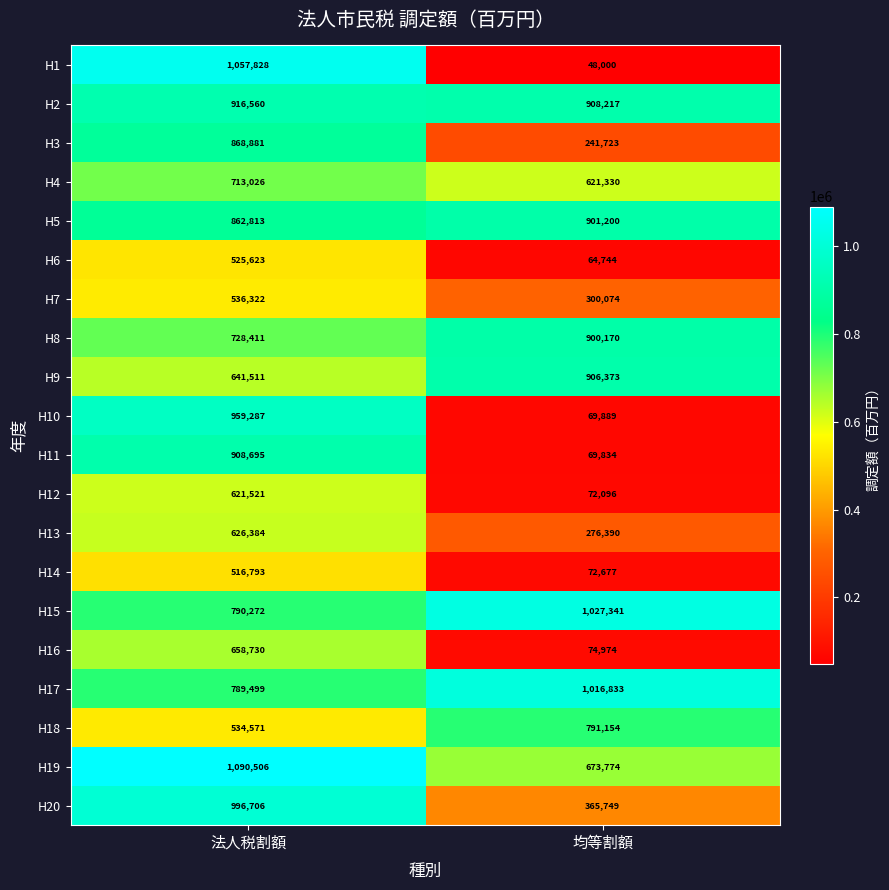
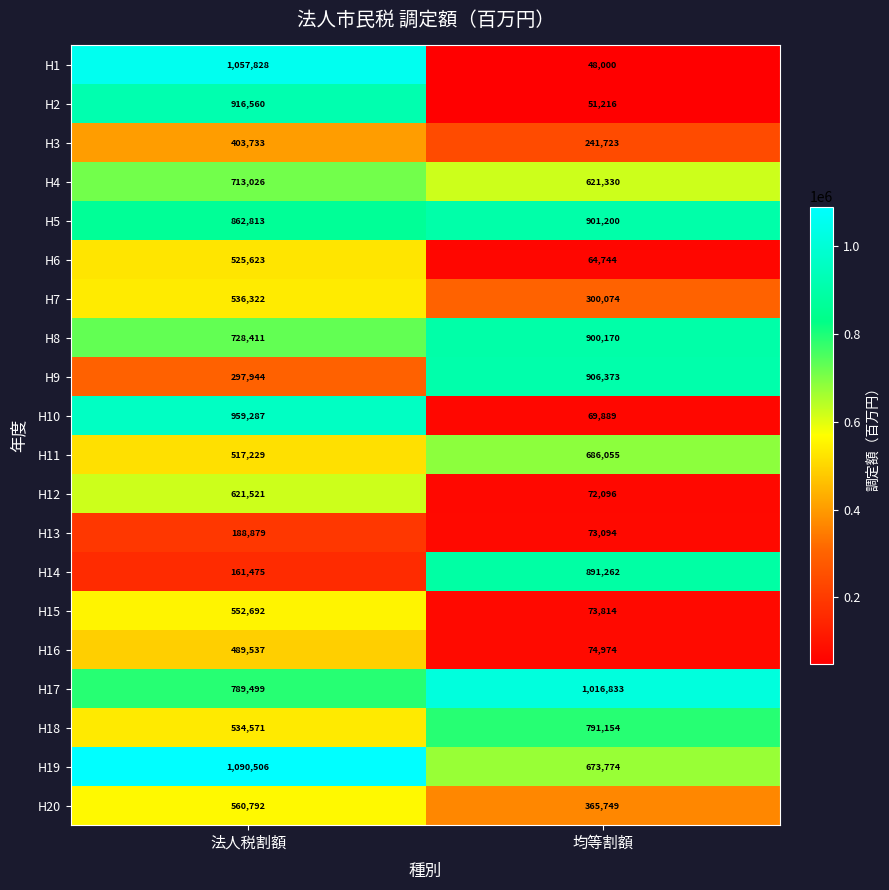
H2, 均等割額: 908,217 -> 51,216
H3, 法人税割額: 868,881 -> 403,733
H9, 法人税割額: 641,511 -> 297,944
H11, 法人税割額: 908,695 -> 517,229
H11, 均等割額: 69,834 -> 686,055
H13, 法人税割額: 626,384 -> 188,879
H13, 均等割額: 276,390 -> 73,094
H14, 法人税割額: 516,793 -> 161,475
H14, 均等割額: 72,677 -> 891,262
H15, 法人税割額: 790,272 -> 552,692
H15, 均等割額: 1,027,341 -> 73,814
H16, 法人税割額: 658,730 -> 489,537
H20, 法人税割額: 996,706 -> 560,792
